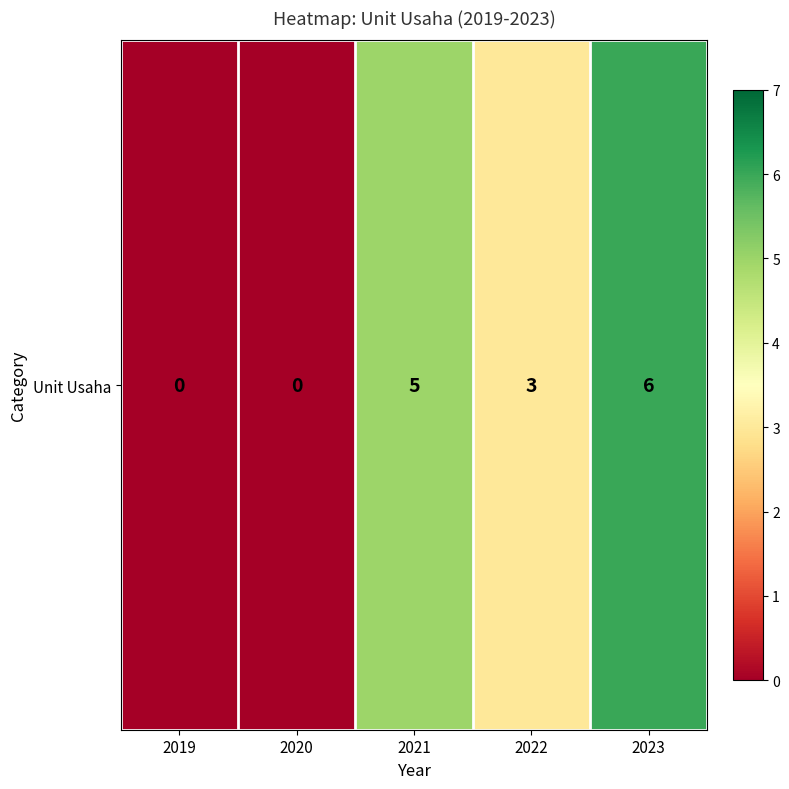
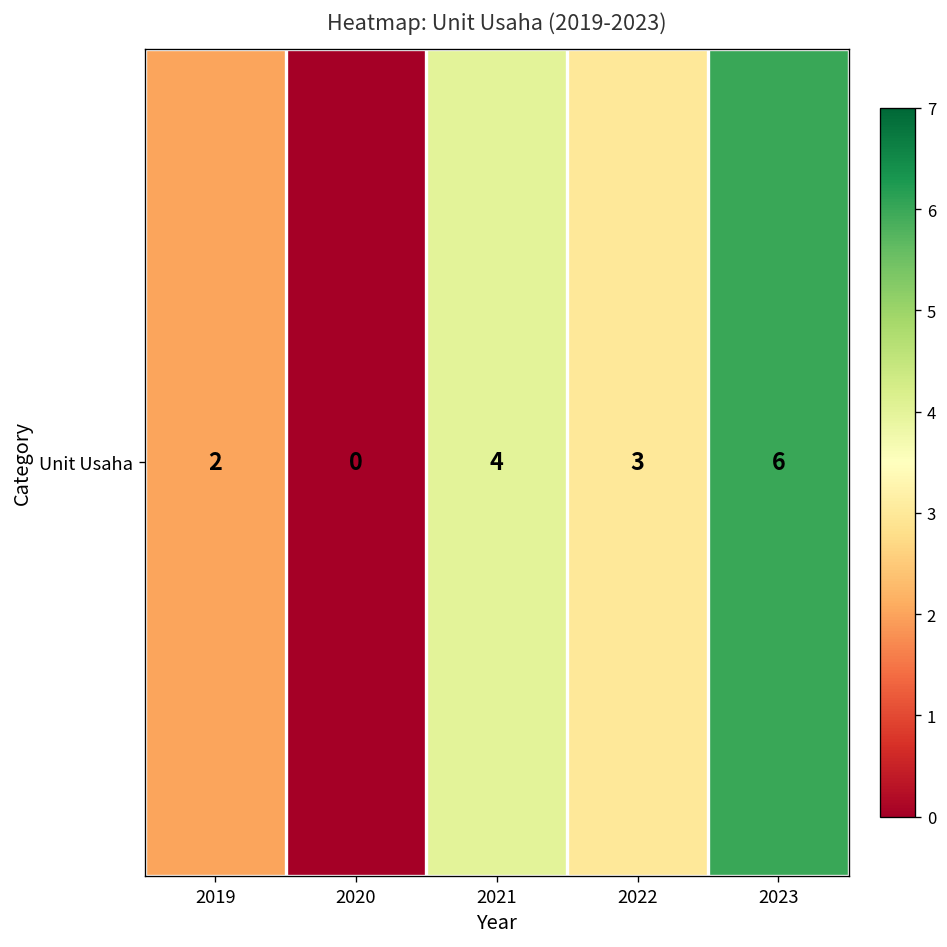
Unit Usaha, 2019: 0 -> 2
Unit Usaha, 2021: 5 -> 4
